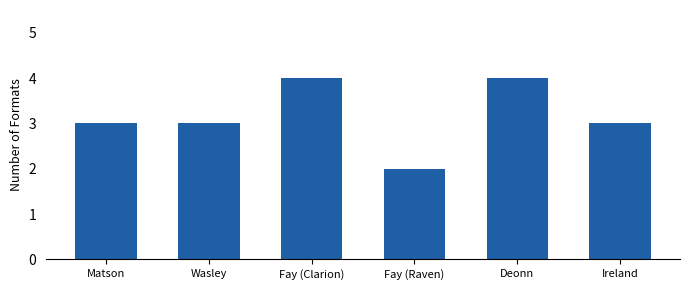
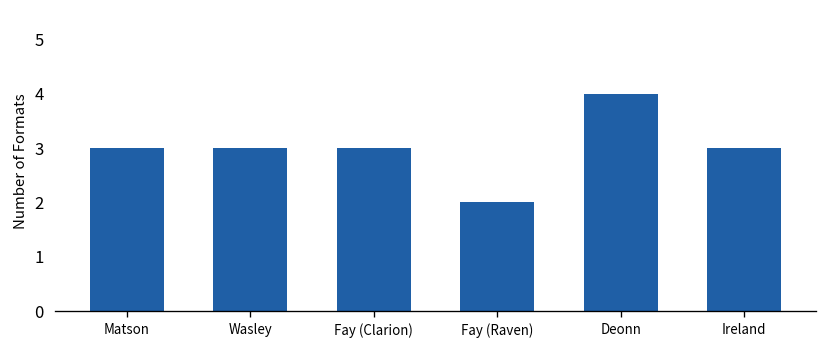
Fay (Clarion): 4 -> 3
